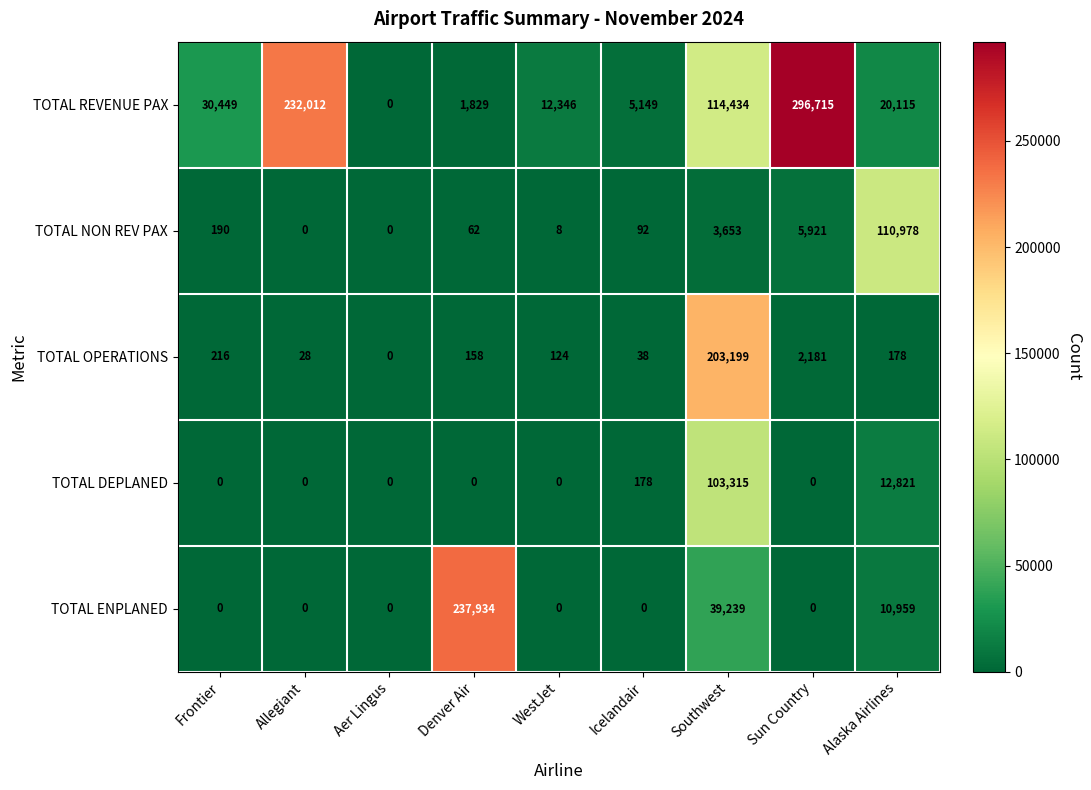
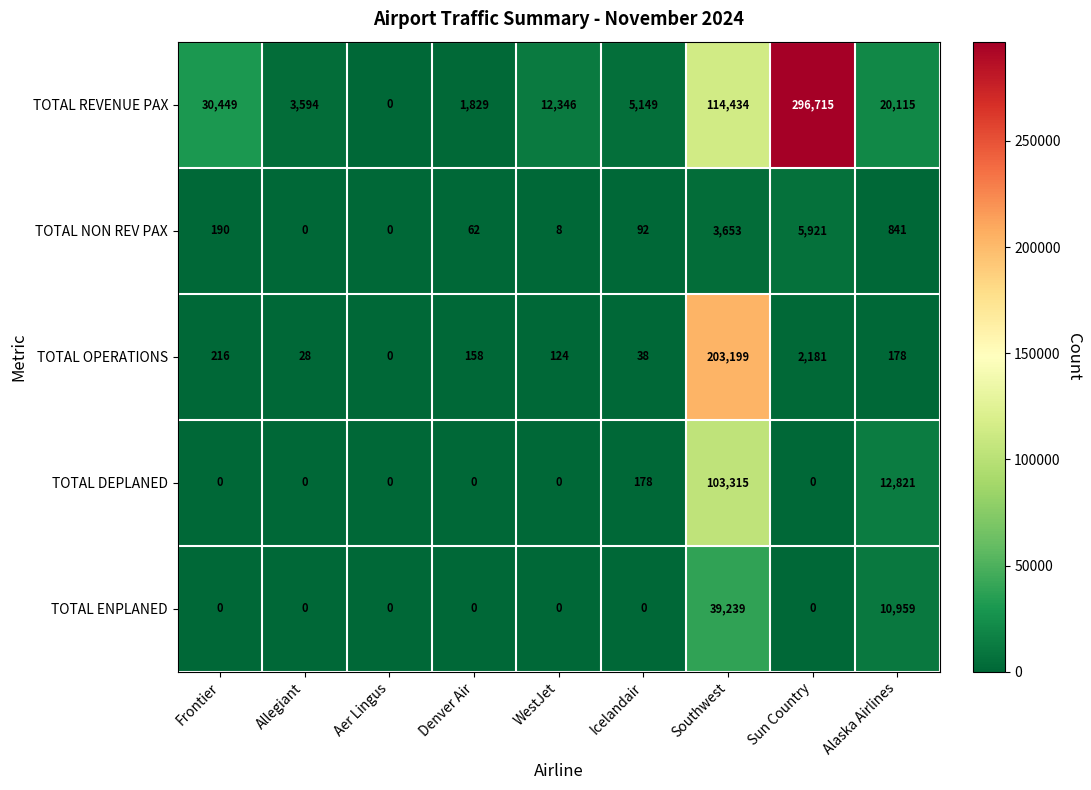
TOTAL REVENUE PAX, Allegiant: 232,012 -> 3,594
TOTAL NON REV PAX, Alaska Airlines: 110,978 -> 841
TOTAL ENPLANED, Denver Air: 237,934 -> 0
